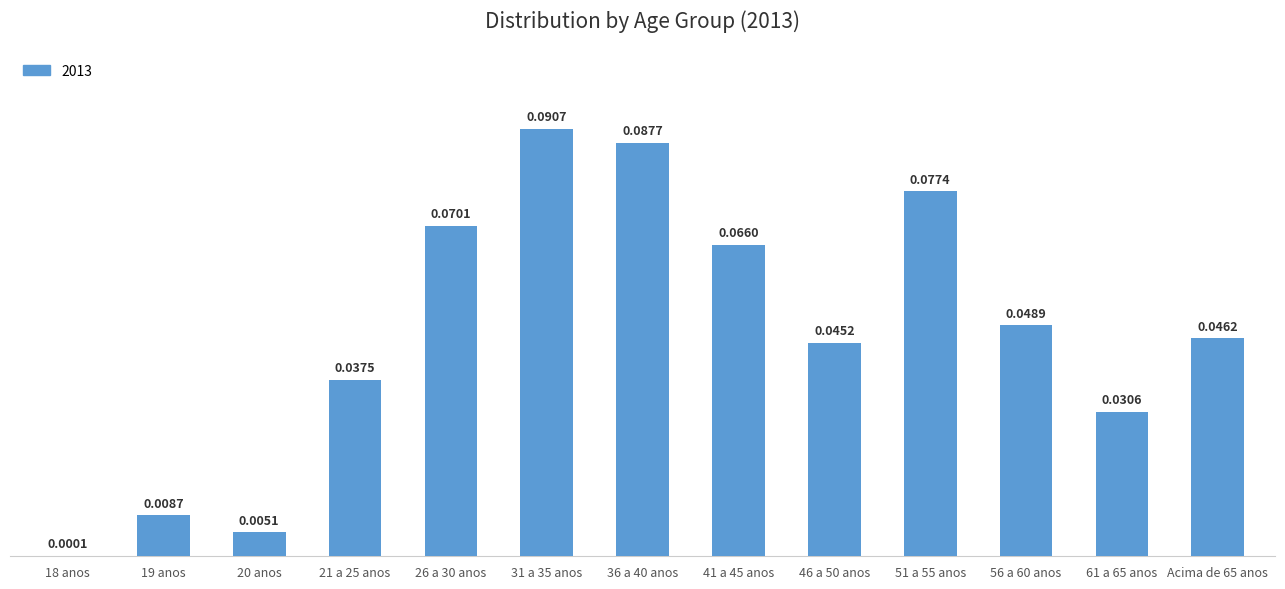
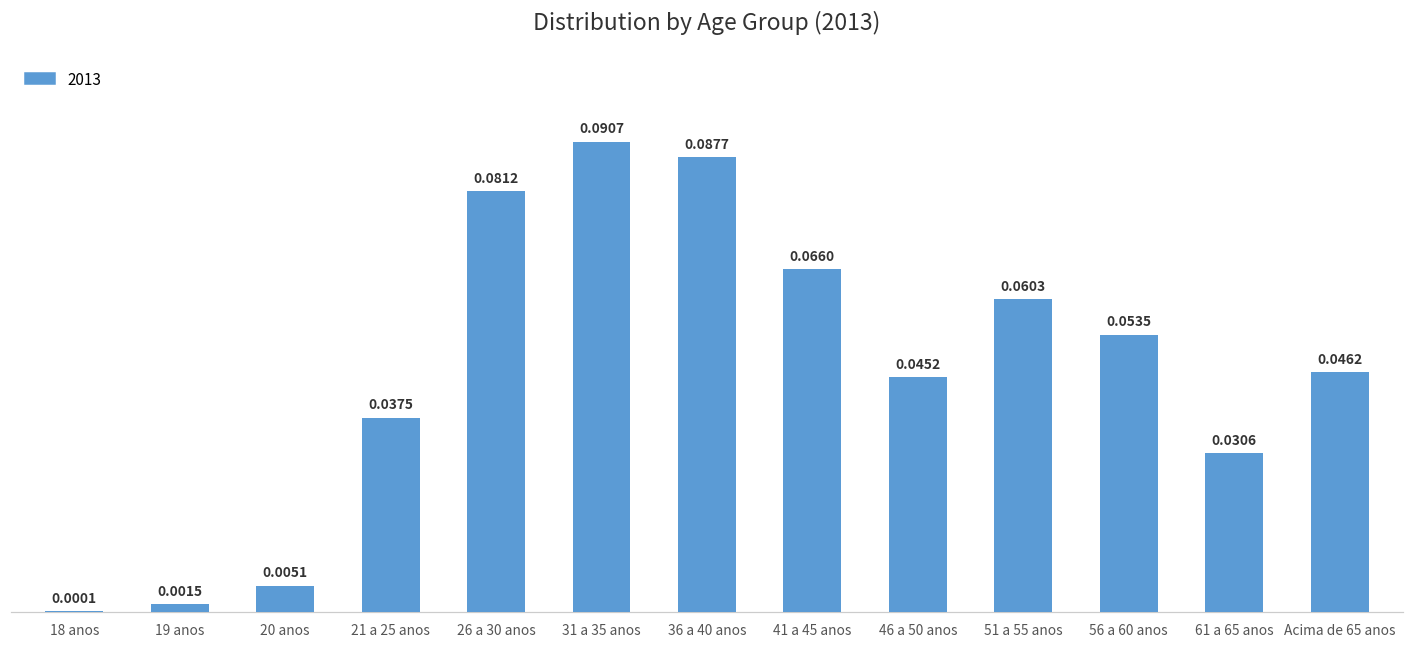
19 anos: 0.0087 -> 0.0015
26 a 30 anos: 0.0701 -> 0.0812
51 a 55 anos: 0.0774 -> 0.0603
56 a 60 anos: 0.0489 -> 0.0535
